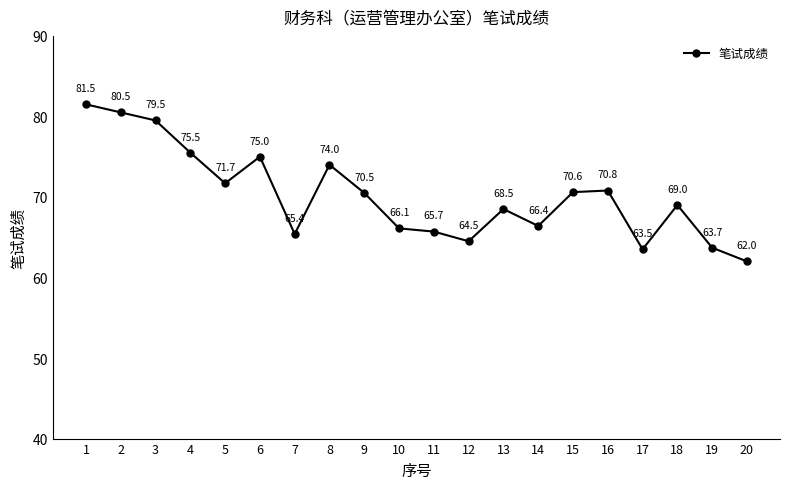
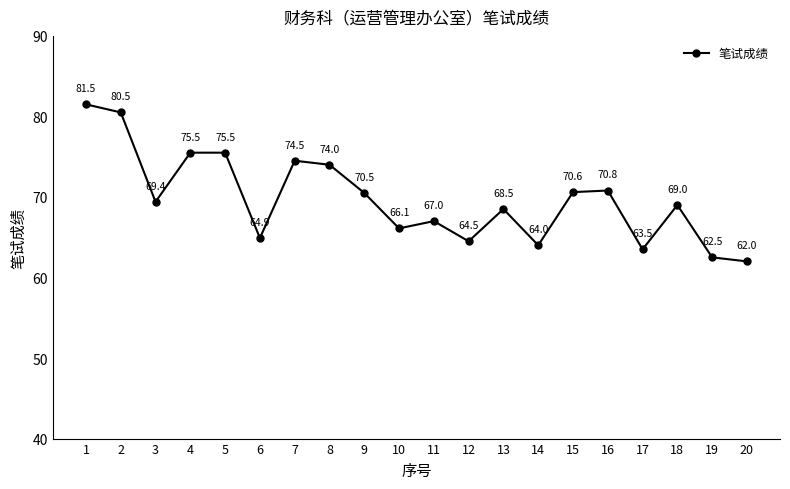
3: 79.5 -> 69.4
5: 71.7 -> 75.5
6: 75.0 -> 64.9
7: 65.4 -> 74.5
11: 65.7 -> 67.0
14: 66.4 -> 64.0
19: 63.7 -> 62.5
